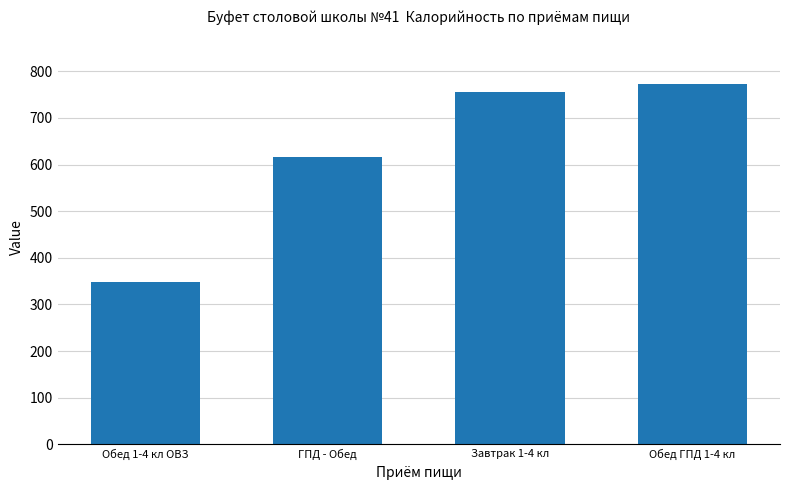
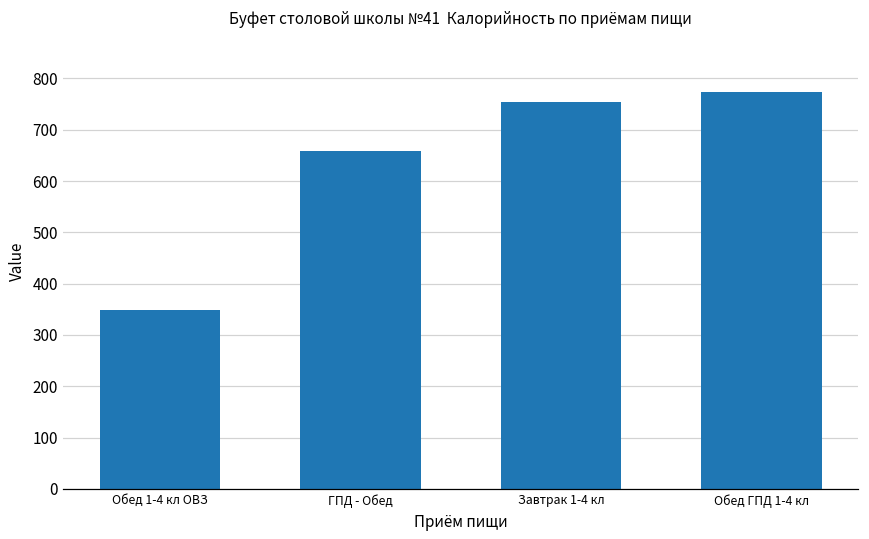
ГПД - Обед: 620 -> 660
